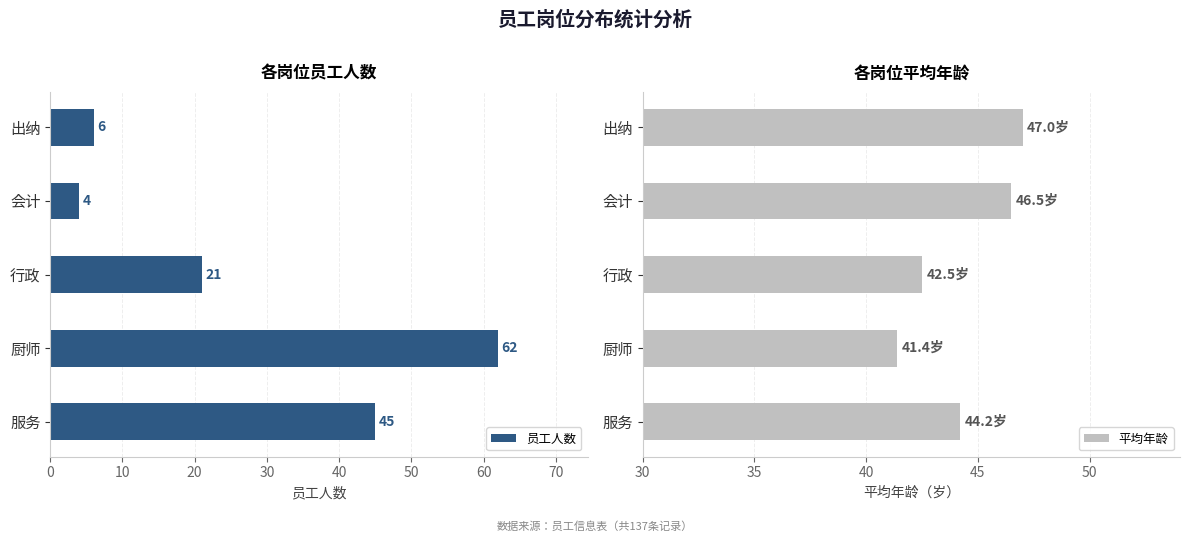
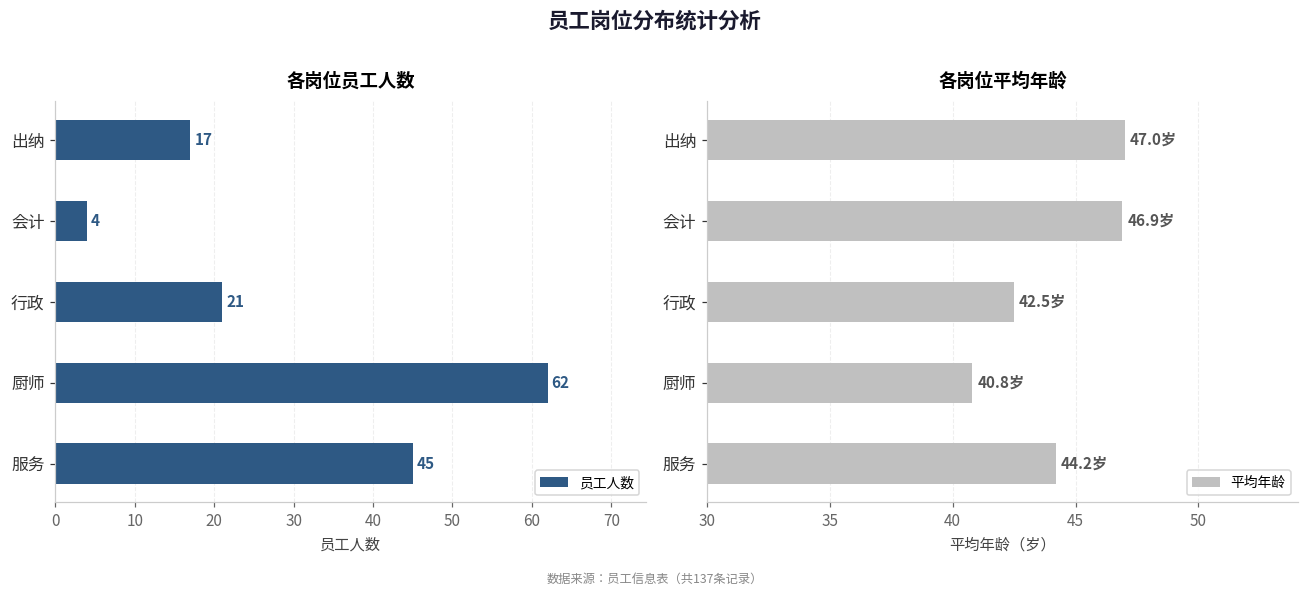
各岗位员工人数, 出纳: 6 -> 17
各岗位平均年龄, 会计: 46.5岁 -> 46.9岁
各岗位平均年龄, 厨师: 41.4岁 -> 40.8岁
